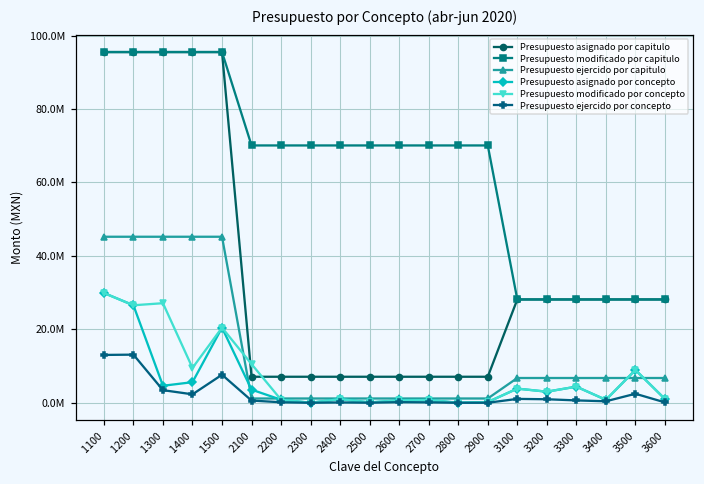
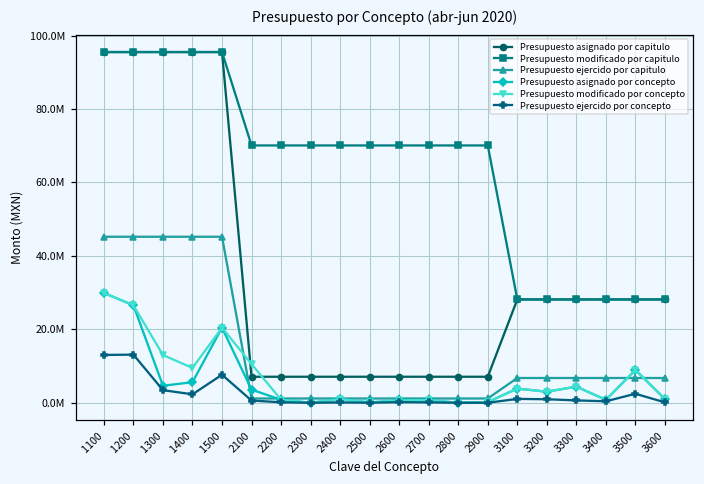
Presupuesto modificado por concepto, 1300: 27000000 -> 13000000
